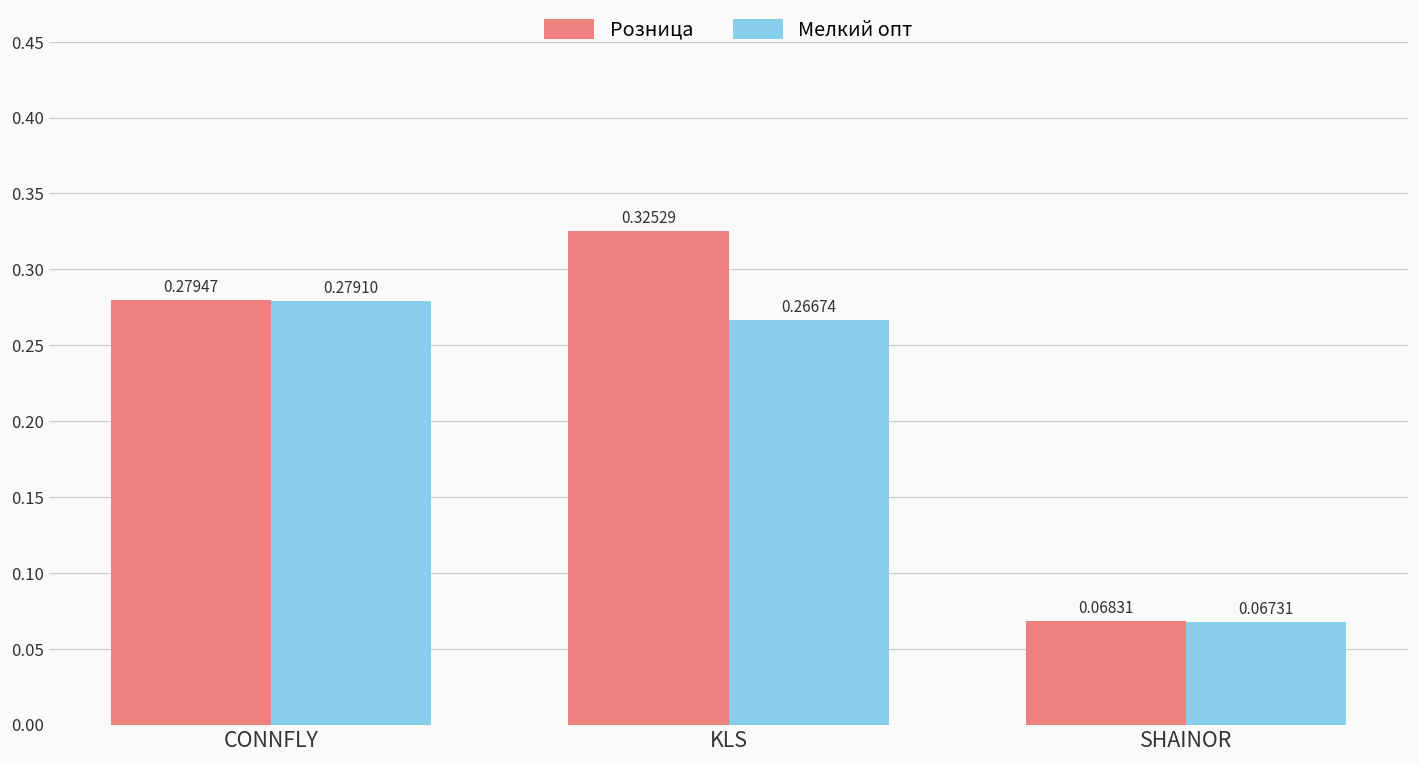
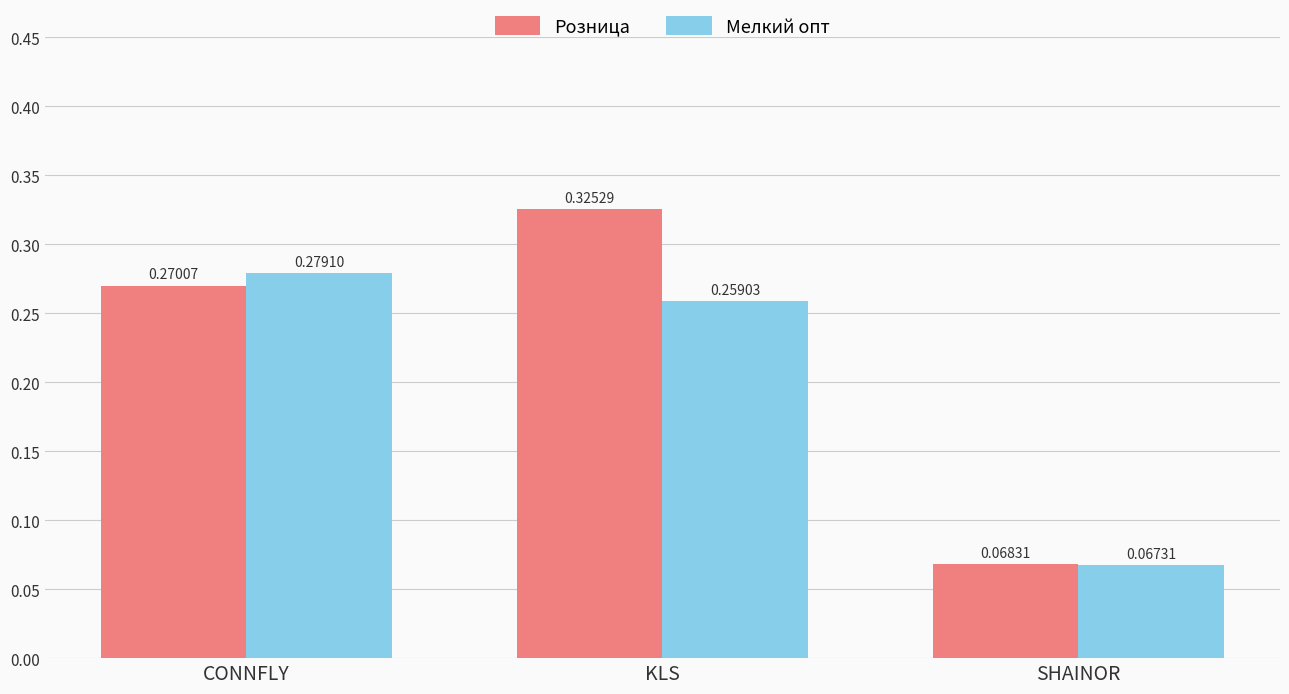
Розница, CONNFLY: 0.27947 -> 0.27007
Мелкий опт, KLS: 0.26674 -> 0.25903
